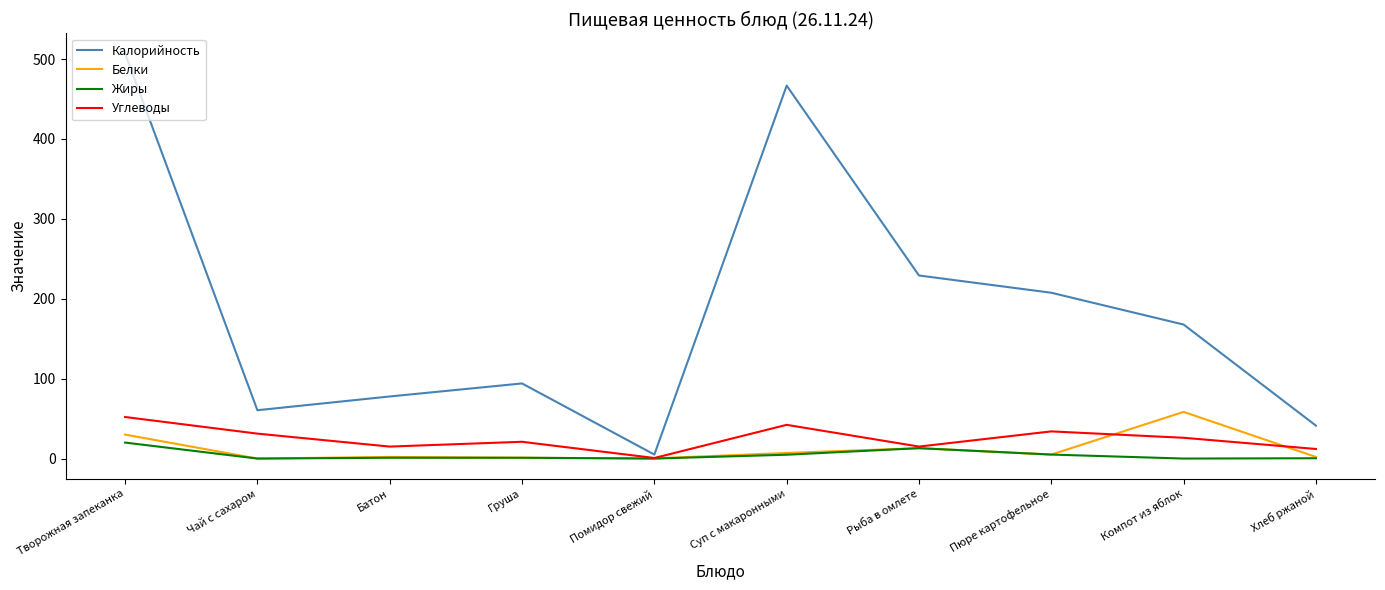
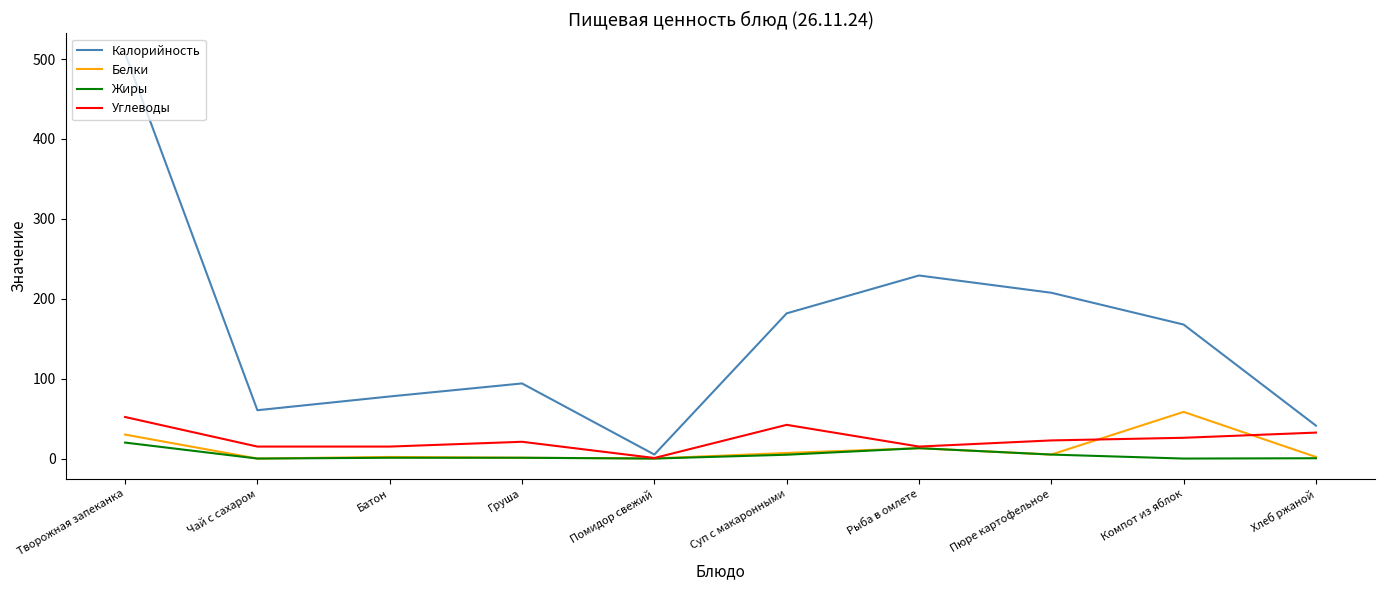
Углеводы, Чай с сахаром: 30 -> 20
Калорийность, Суп с макаронными: 470 -> 180
Углеводы, Пюре картофельное: 30 -> 20
Углеводы, Хлеб ржаной: 10 -> 30
